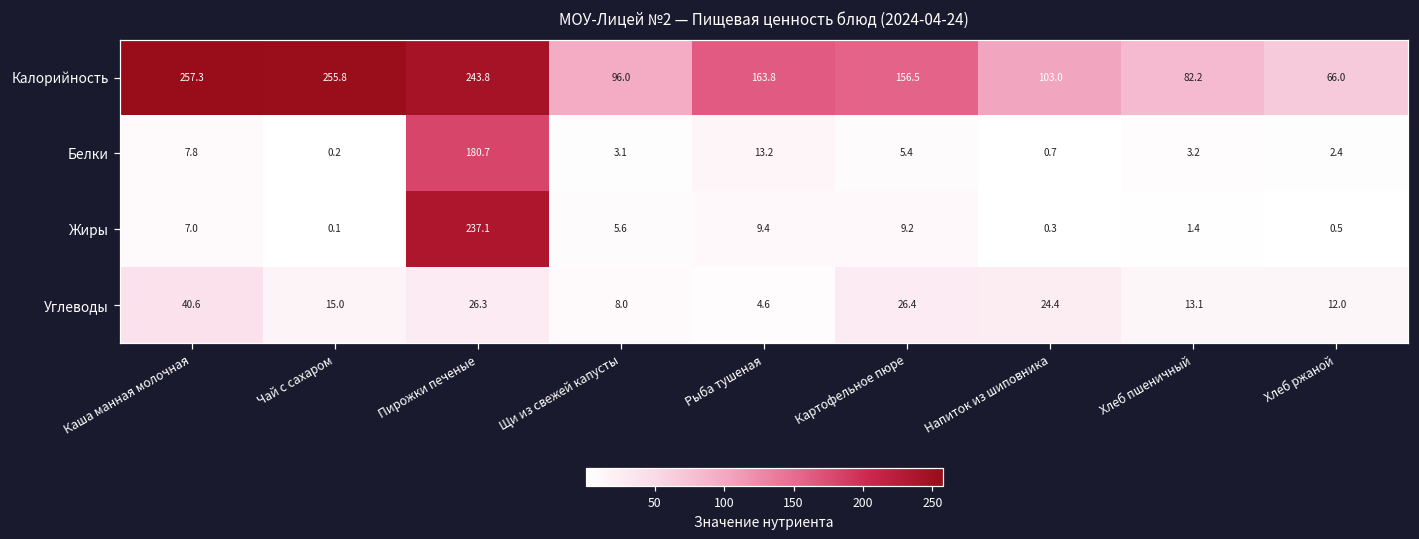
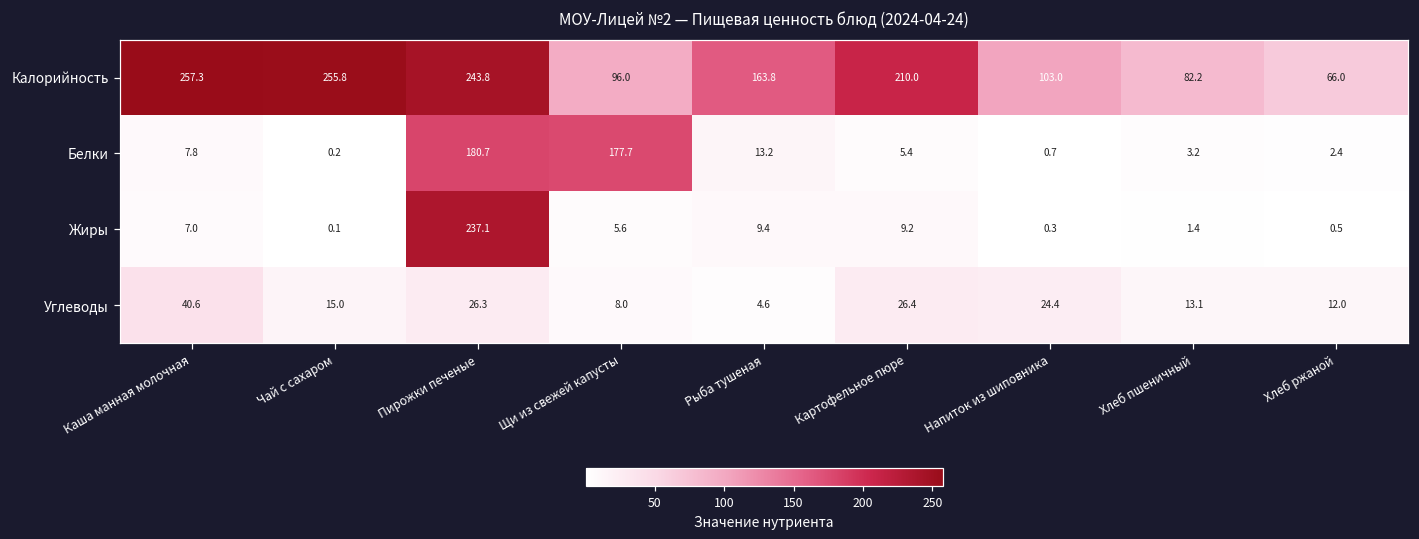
Калорийность, Картофельное пюре: 156.5 -> 210.0
Белки, Щи из свежей капусты: 3.1 -> 177.7
